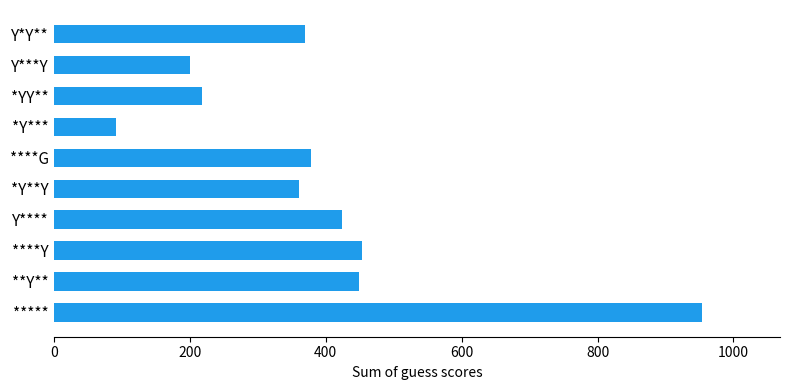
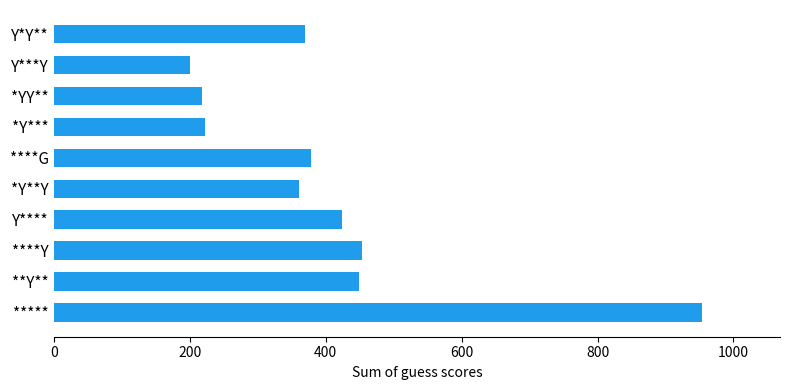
*Y***: 90 -> 220
